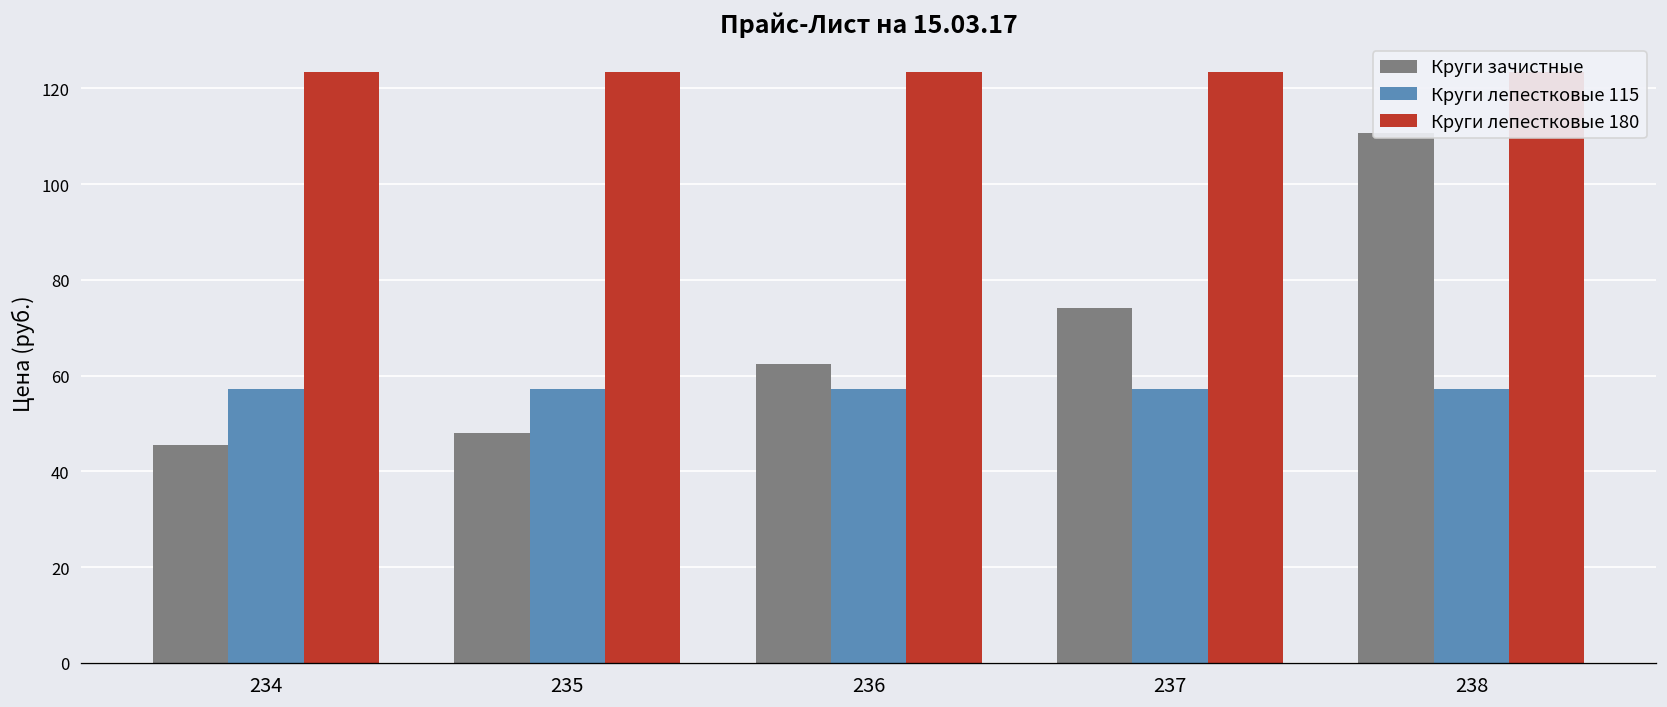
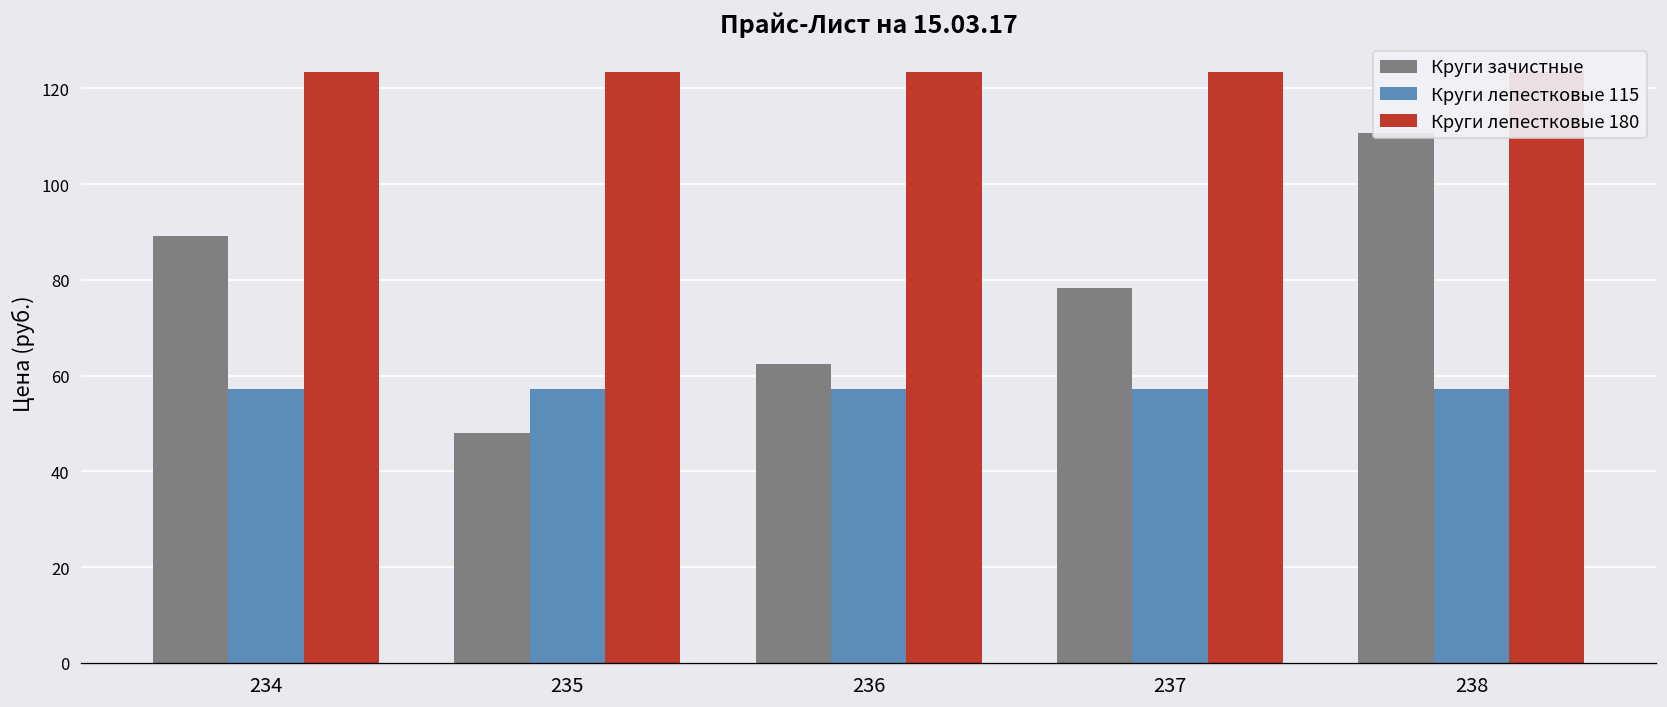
Круги зачистные, 234: 46 -> 89
Круги зачистные, 237: 74 -> 78
